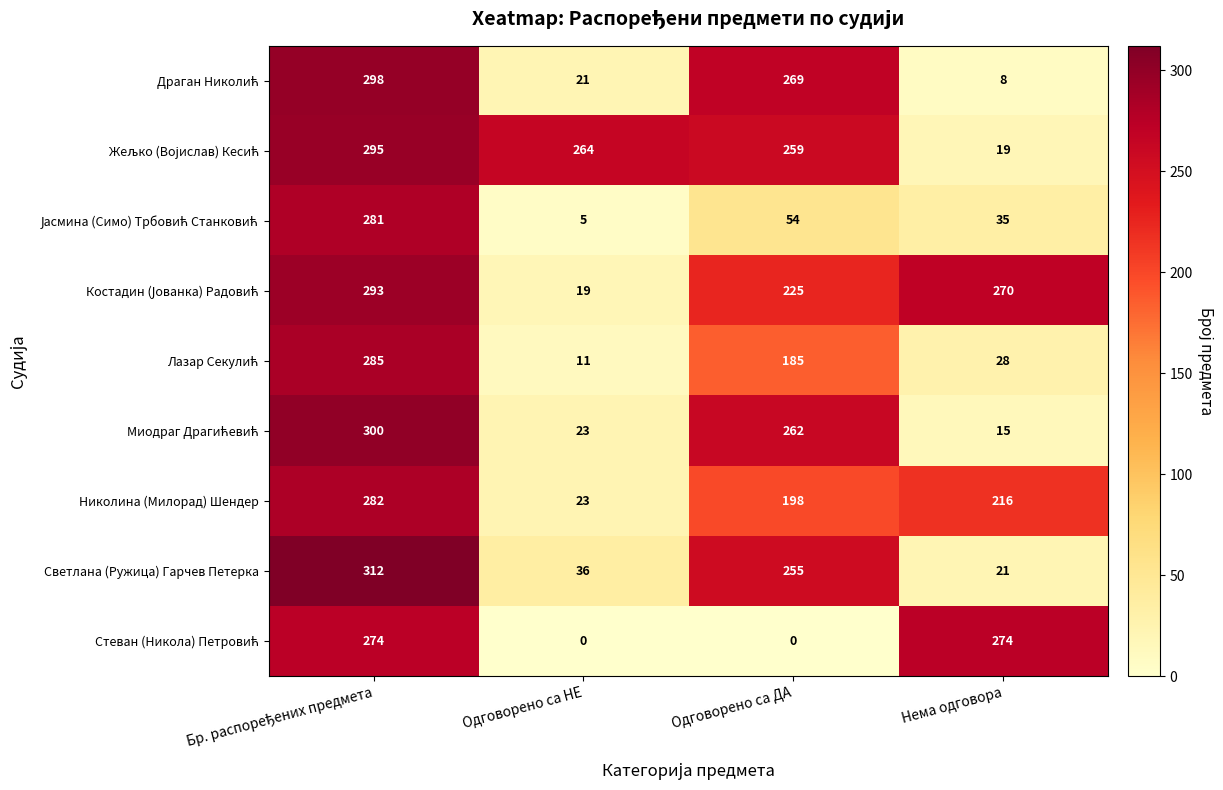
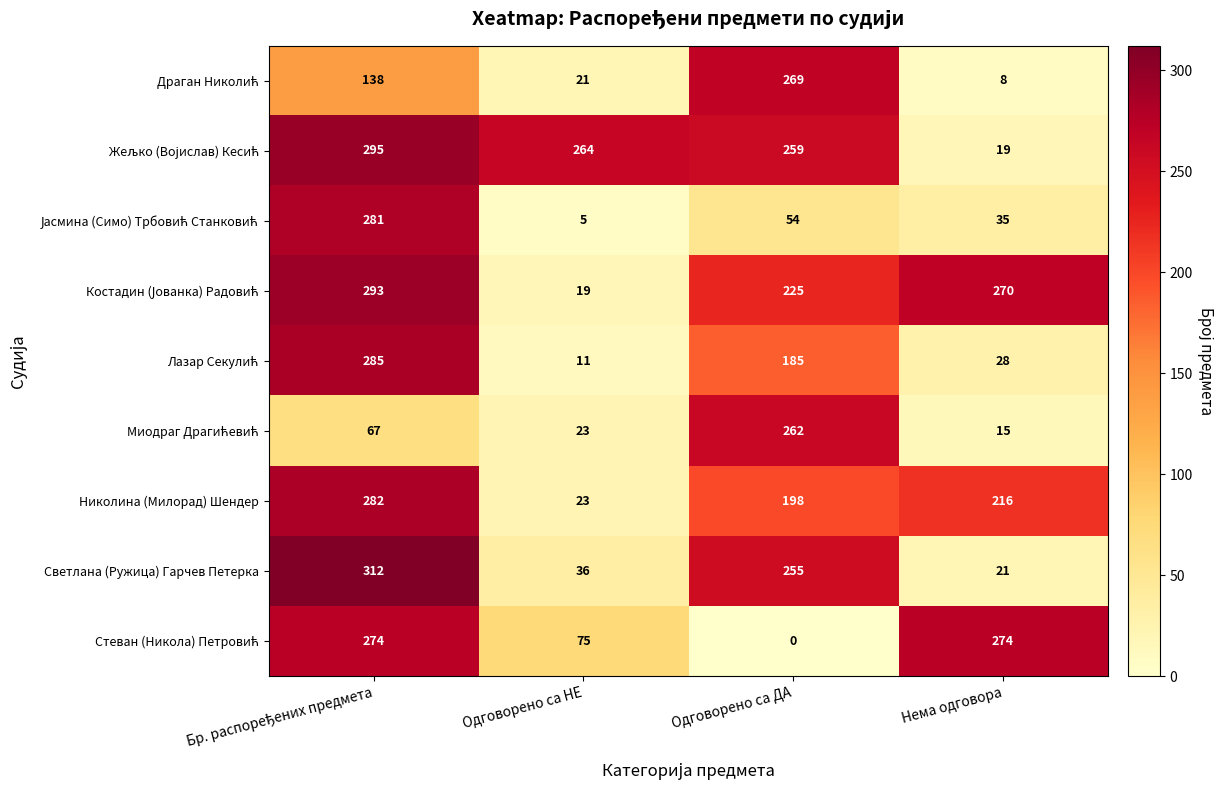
Драган Николић, Бр. распоређених предмета: 298 -> 138
Миодраг Драгићевић, Бр. распоређених предмета: 300 -> 67
Стеван (Никола) Петровић, Одговорено са НЕ: 0 -> 75
